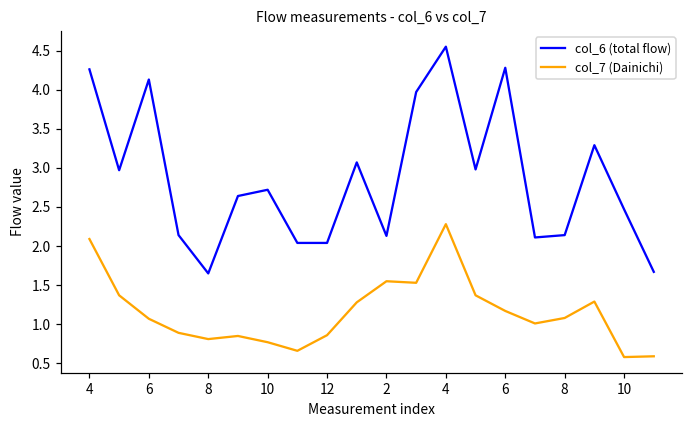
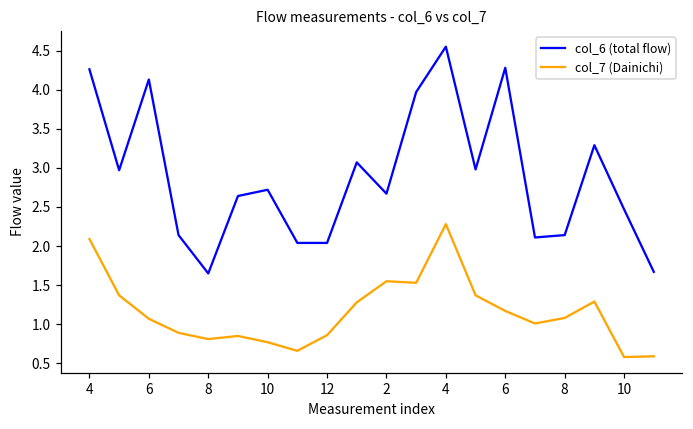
col_6 (total flow), 2: 2.1 -> 2.7
